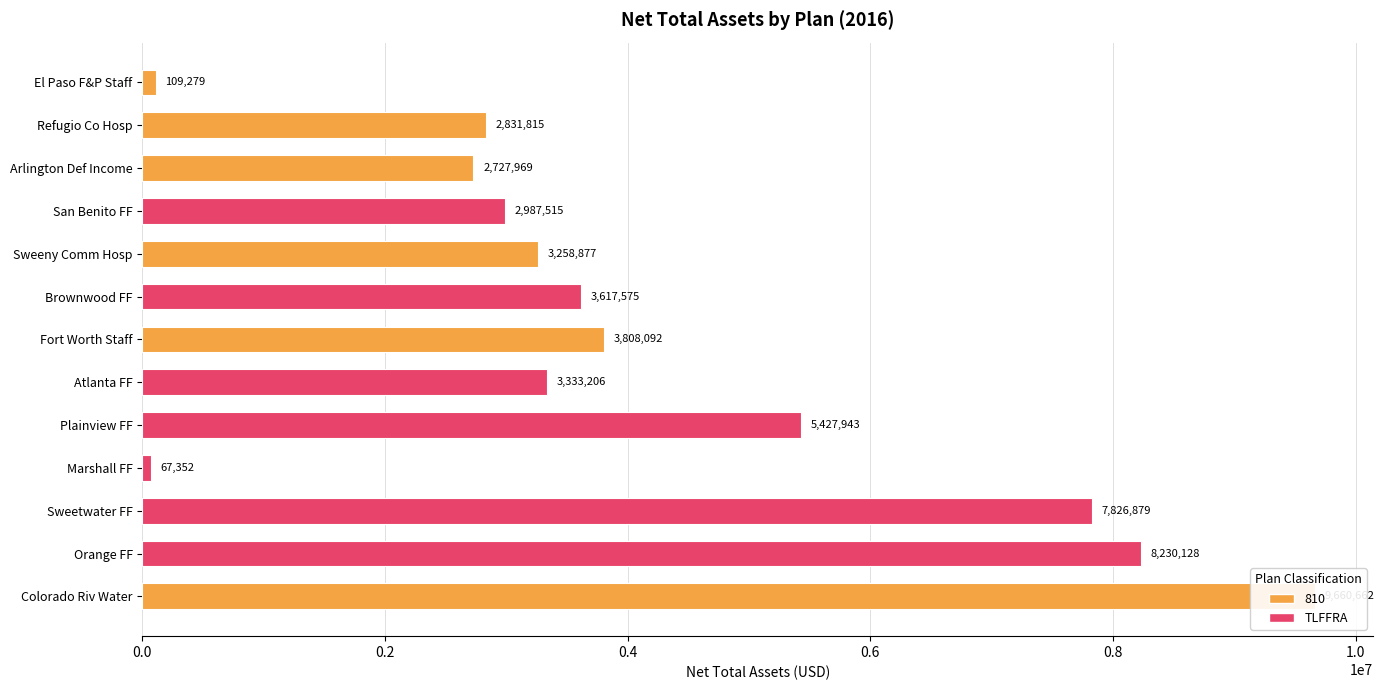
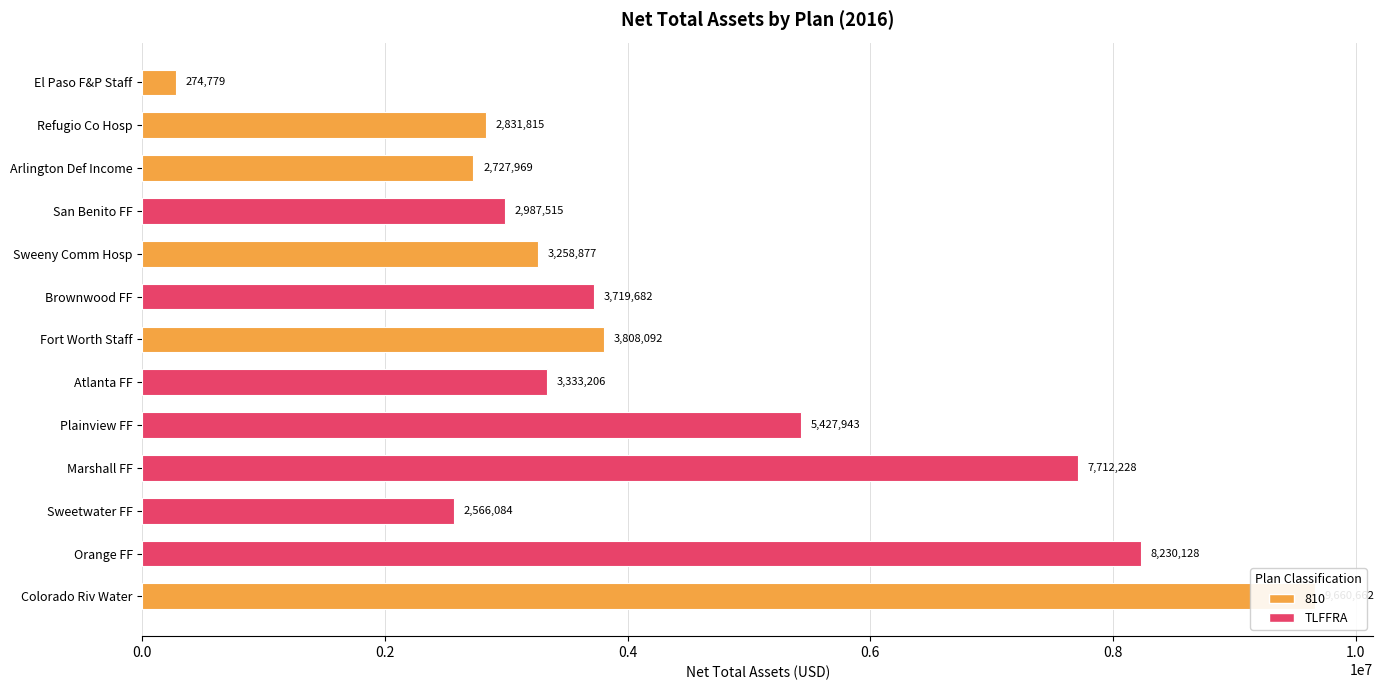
El Paso F&P Staff: 109,279 -> 274,779
Brownwood FF: 3,617,575 -> 3,719,682
Marshall FF: 67,352 -> 7,712,228
Sweetwater FF: 7,826,879 -> 2,566,084
